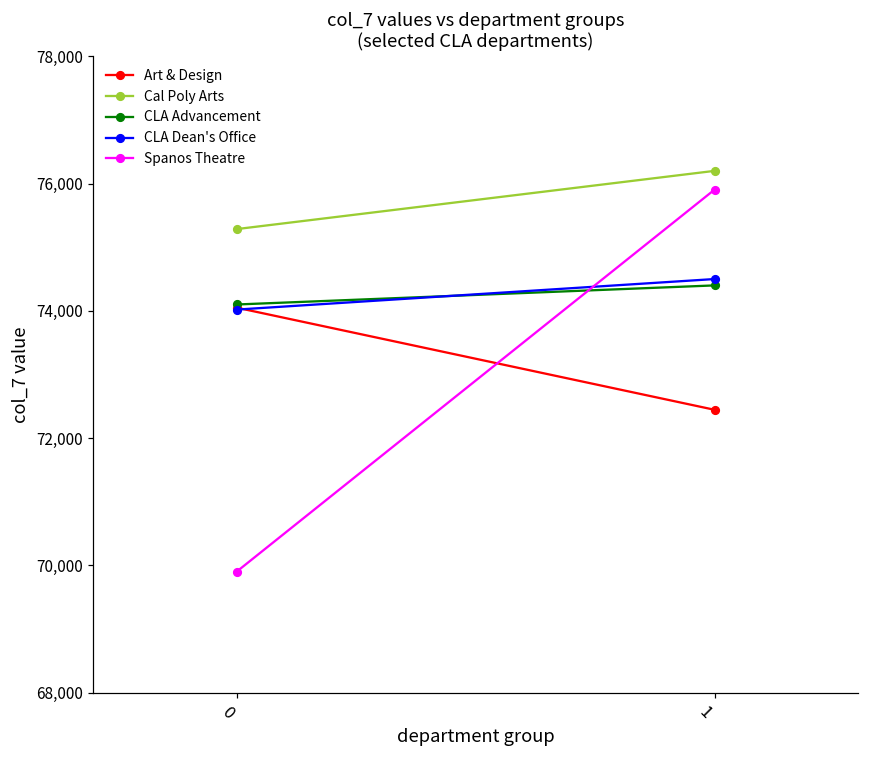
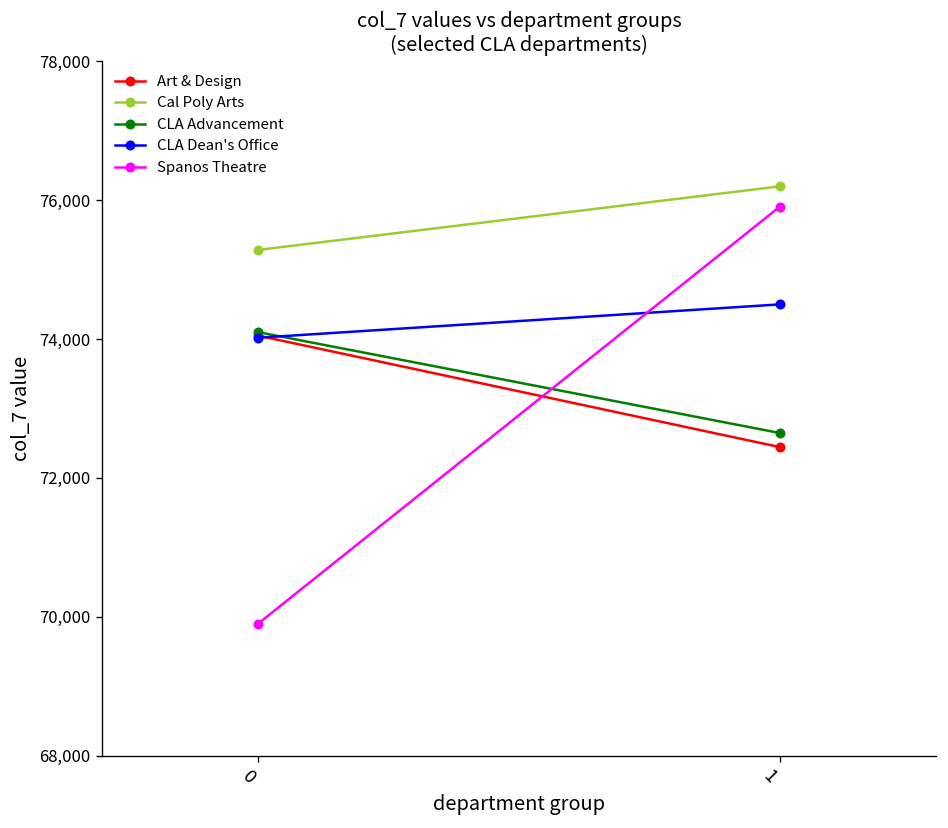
CLA Advancement, 1: 74,400 -> 72,600
